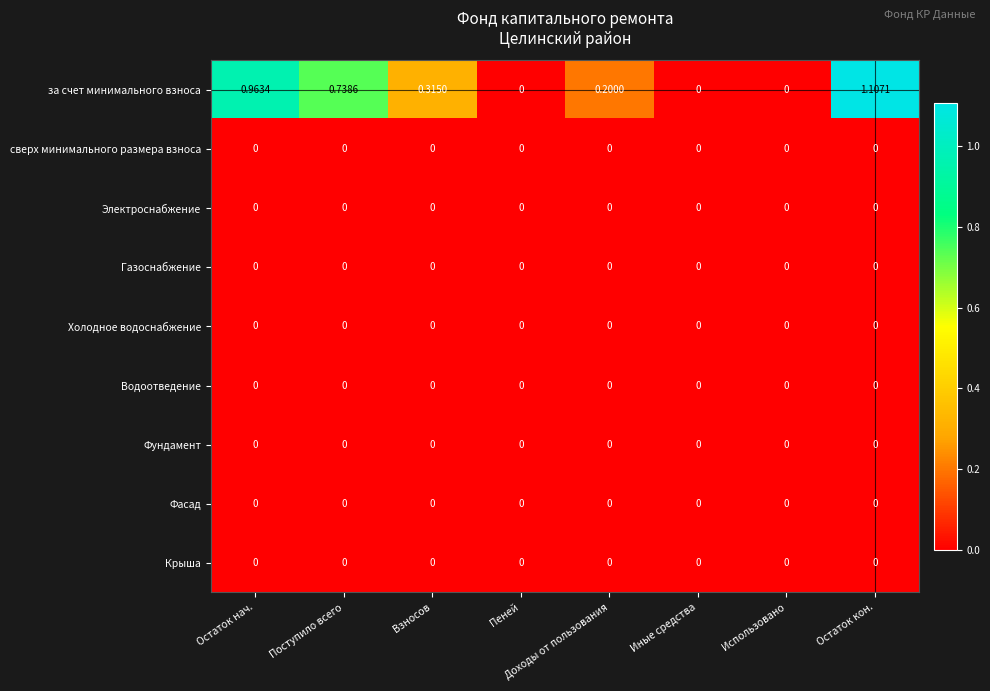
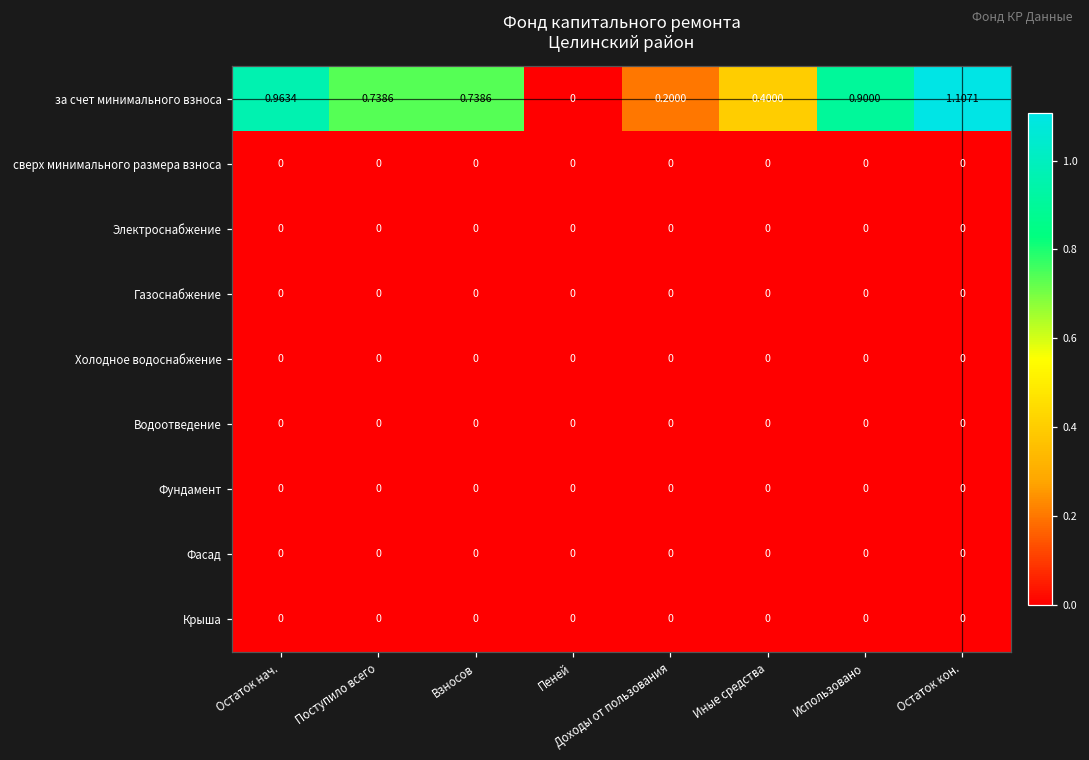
за счет минимального взноса, Взносов: 0.3150 -> 0.7386
за счет минимального взноса, Иные средства: 0 -> 0.4000
за счет минимального взноса, Использовано: 0 -> 0.9000
